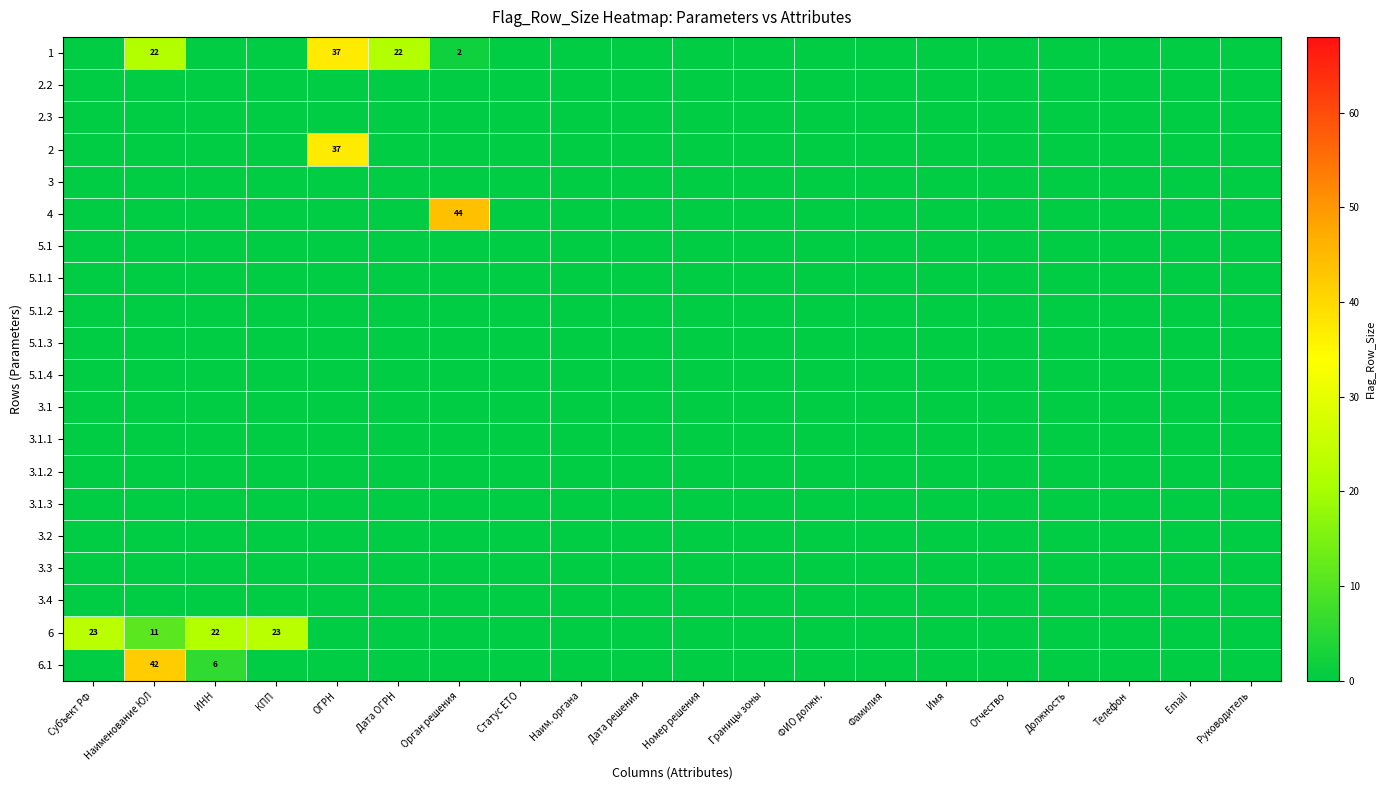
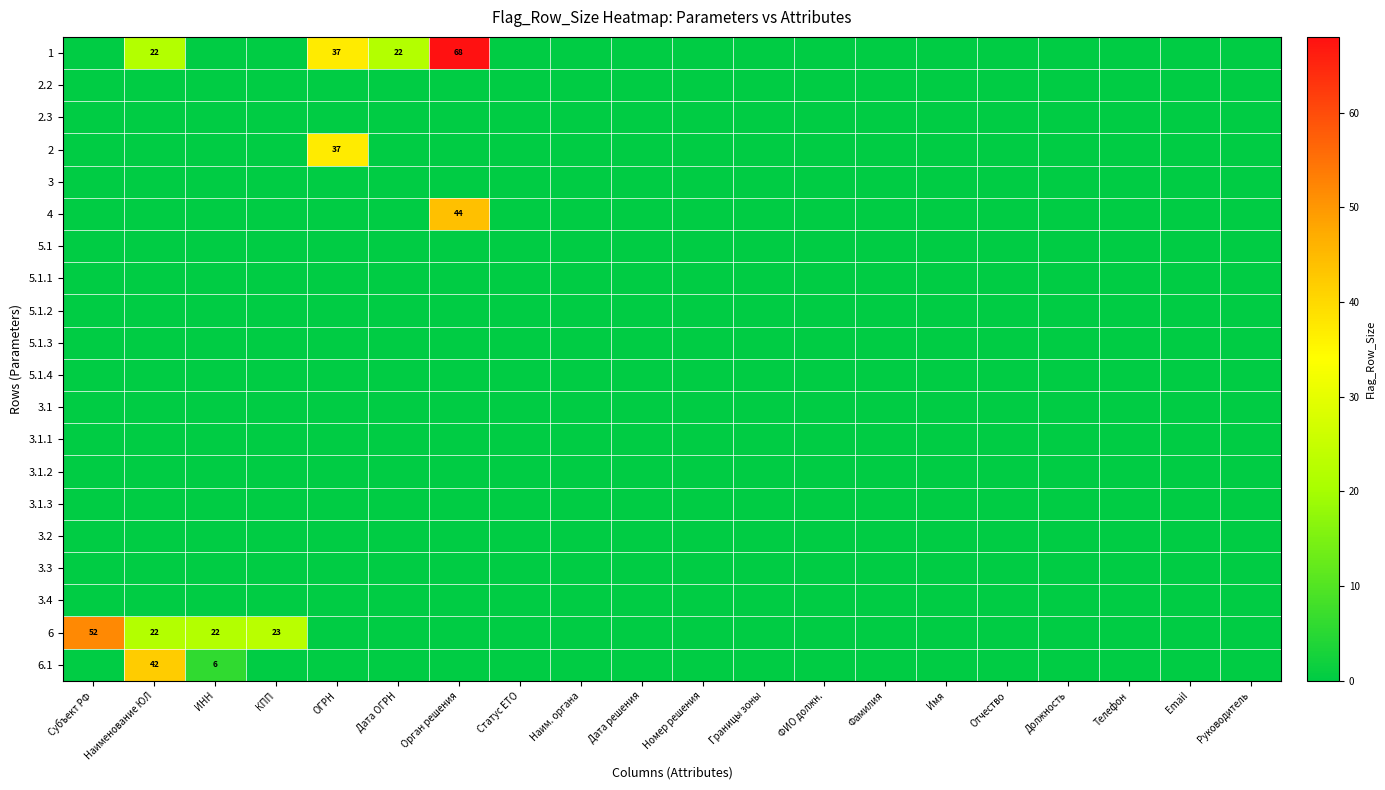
1, Орган решения: 2 -> 68
6, Субъект РФ: 23 -> 52
6, Наименование ЮЛ: 11 -> 22
